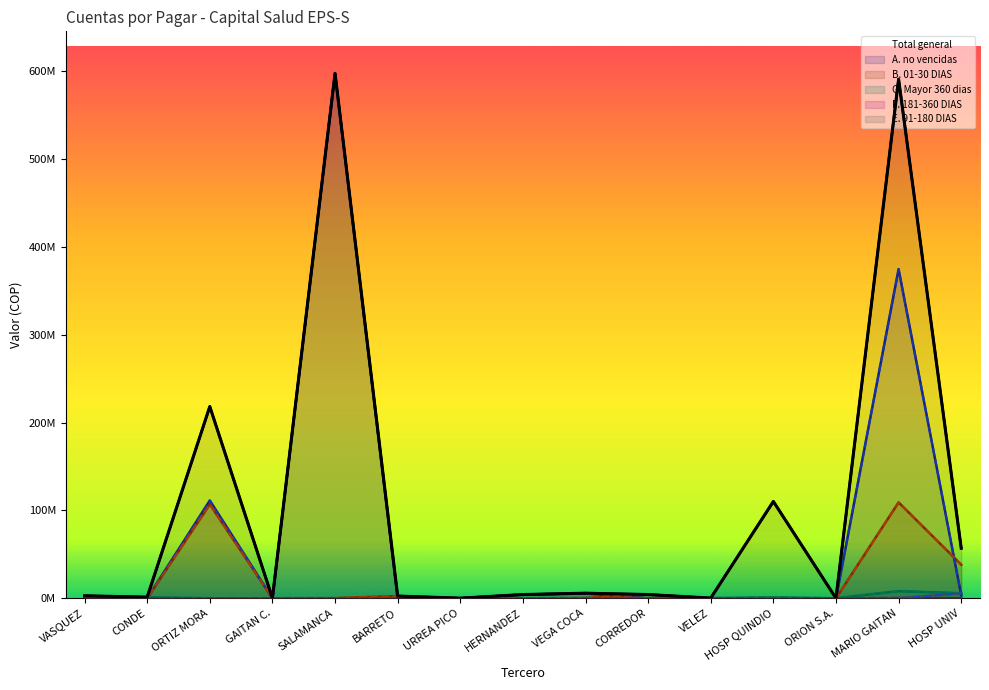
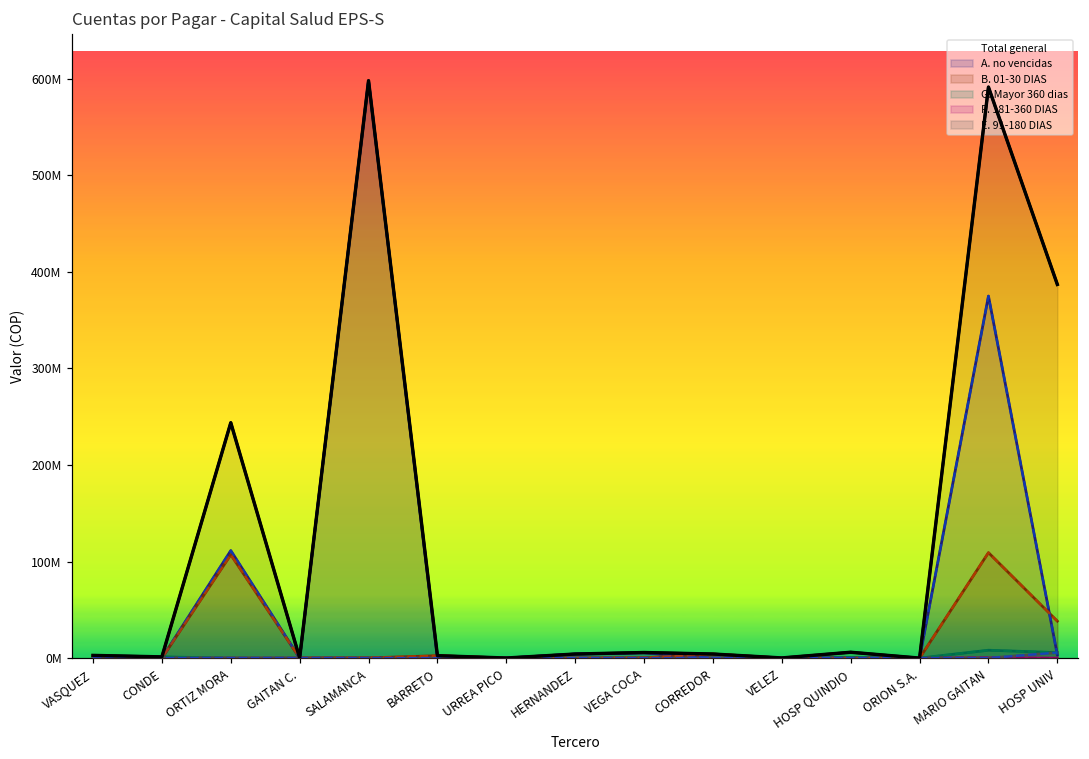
Total general, ORTIZ MORA: 220000000 -> 240000000
Total general, HOSP QUINDIO: 110000000 -> 10000000
Total general, HOSP UNIV: 60000000 -> 390000000
